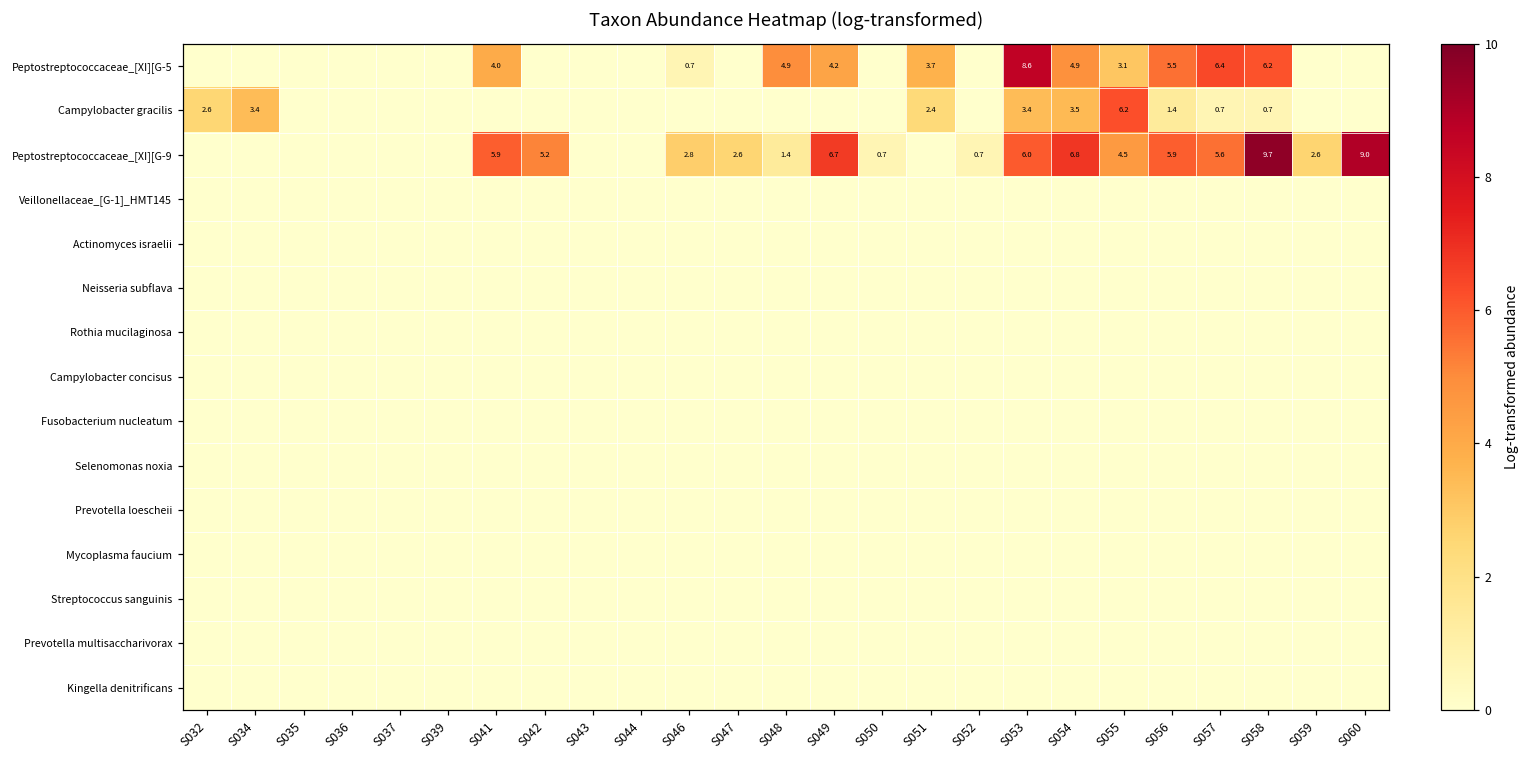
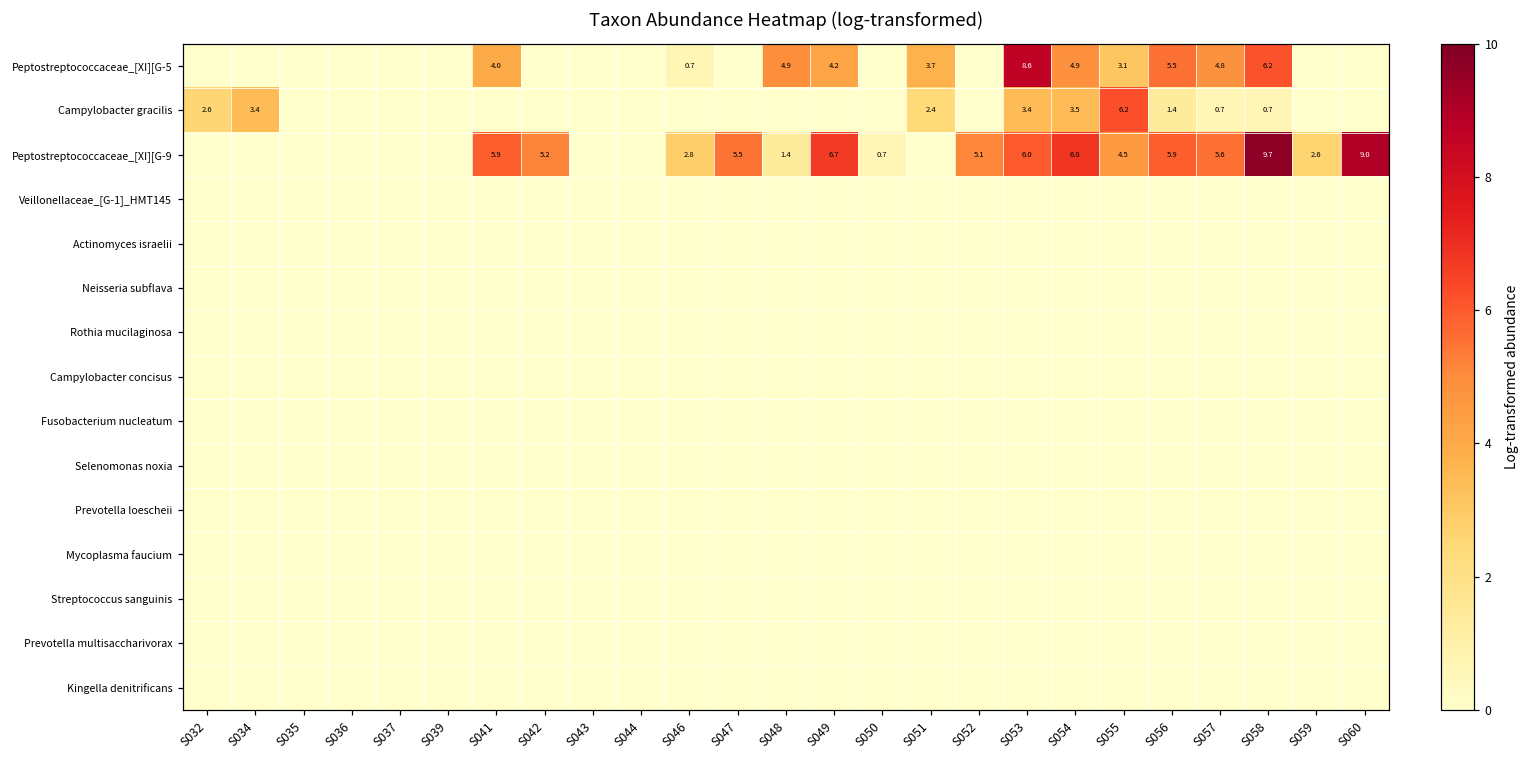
Peptostreptococcaceae_[XI][G-5, S057: 6.4 -> 4.8
Peptostreptococcaceae_[XI][G-9, S047: 2.6 -> 5.5
Peptostreptococcaceae_[XI][G-9, S052: 0.7 -> 5.1
